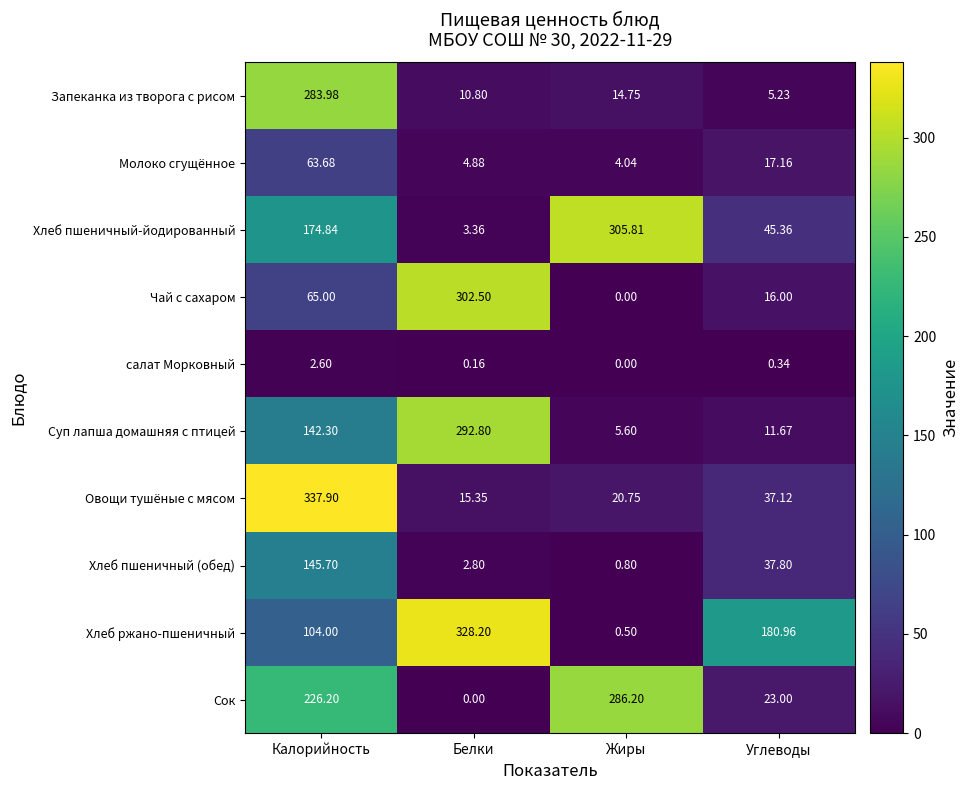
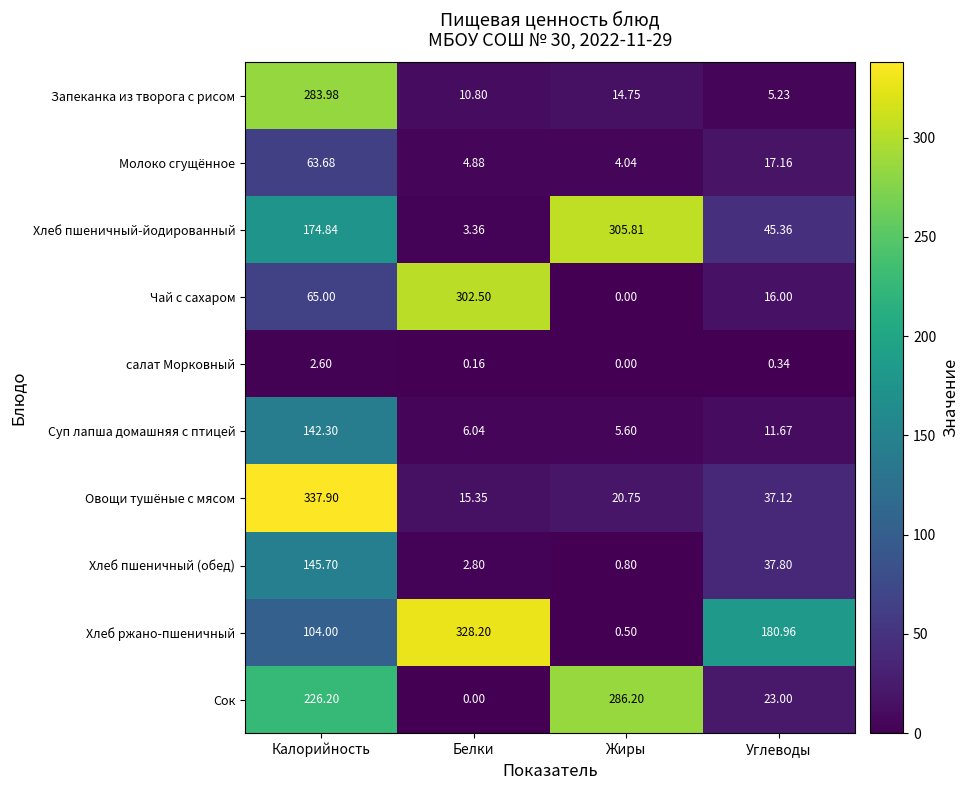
Суп лапша домашняя с птицей, Белки: 292.80 -> 6.04
